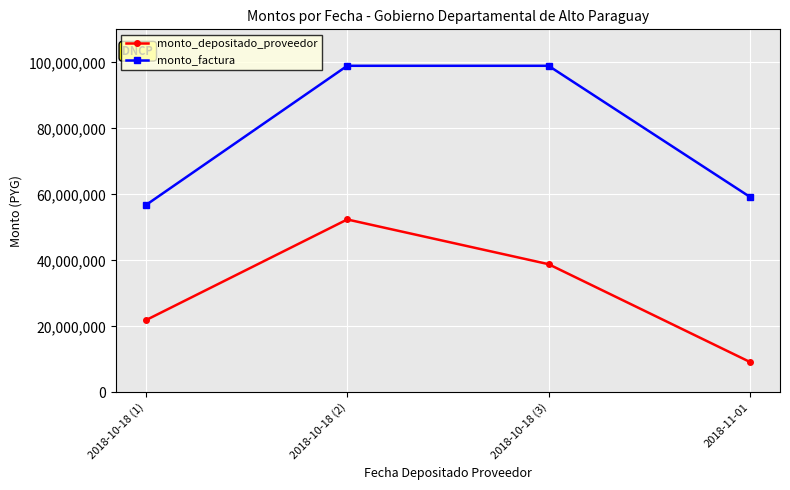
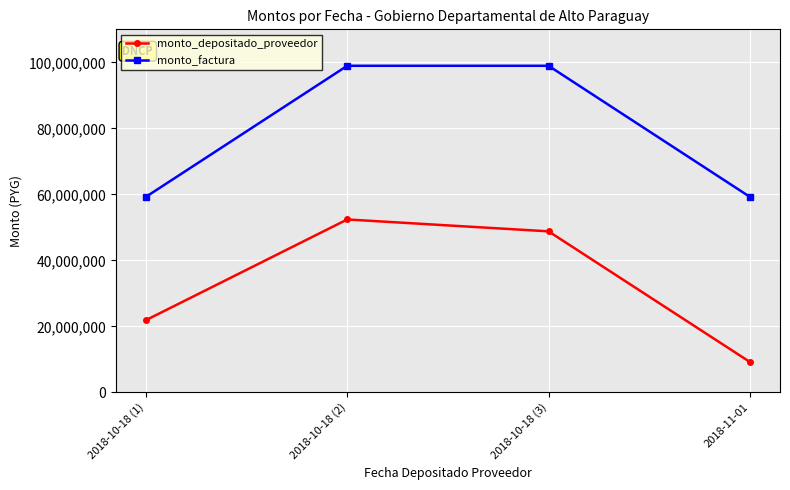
monto_factura, 2018-10-18 (1): 57,000,000 -> 59,000,000
monto_depositado_proveedor, 2018-10-18 (3): 39,000,000 -> 49,000,000
